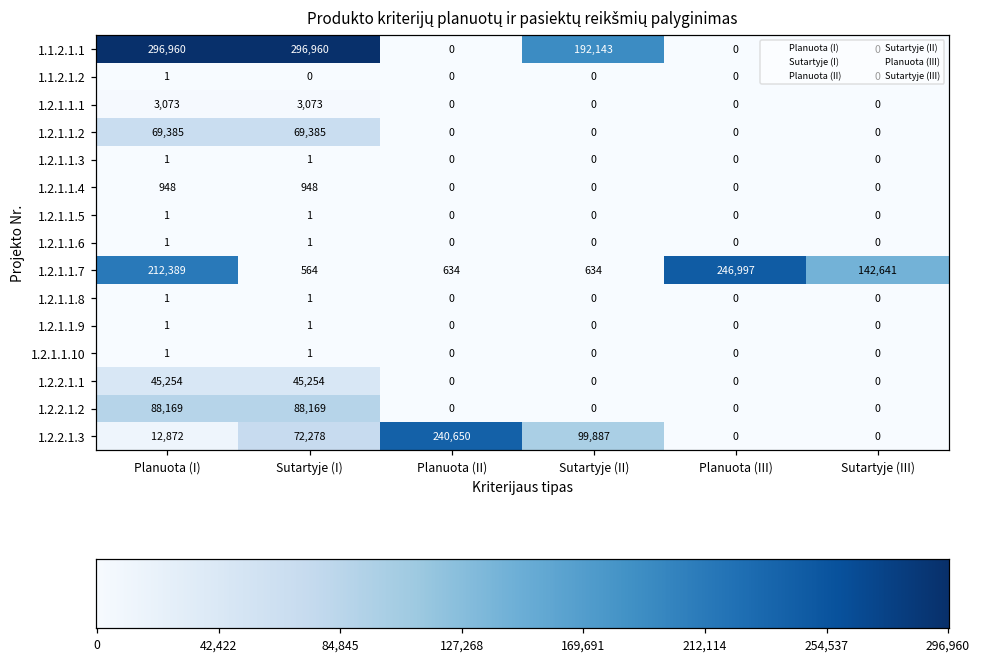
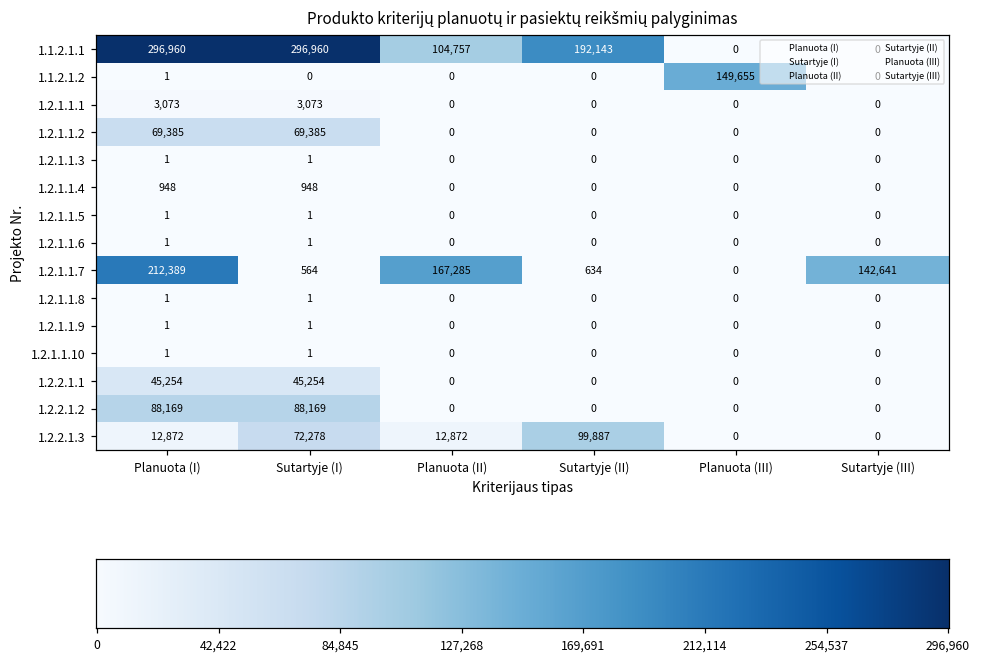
1.1.2.1.1, Planuota (II): 0 -> 104,757
1.1.2.1.2, Planuota (III): 0 -> 149,655
1.2.1.1.7, Planuota (II): 634 -> 167,285
1.2.1.1.7, Planuota (III): 246,997 -> 0
1.2.2.1.3, Planuota (II): 240,650 -> 12,872
